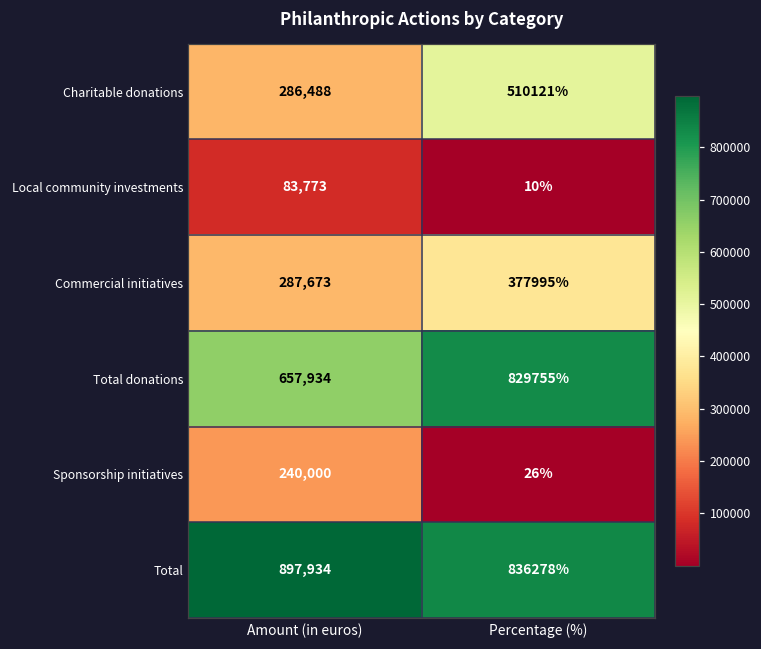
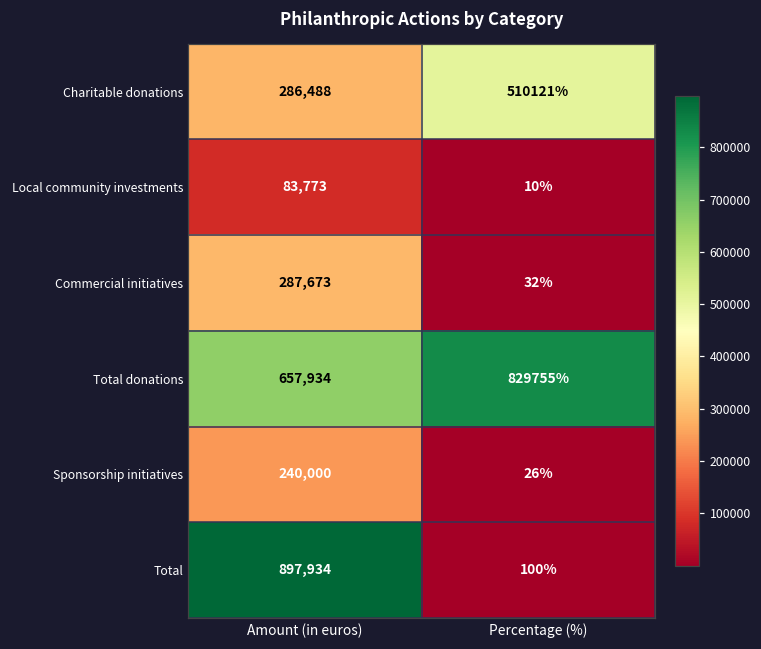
Commercial initiatives, Percentage (%): 377995% -> 32%
Total, Percentage (%): 836278% -> 100%
